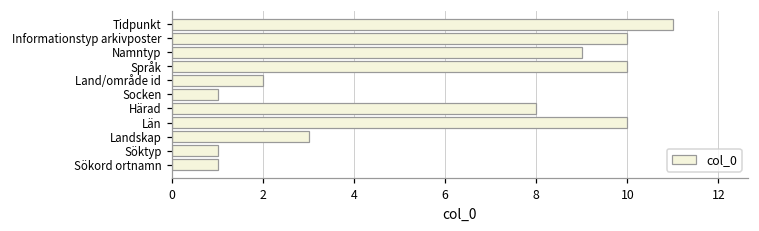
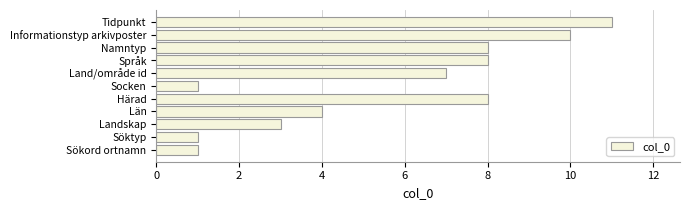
Namntyp: 9 -> 8
Språk: 10 -> 8
Land/område id: 2 -> 7
Län: 10 -> 4
